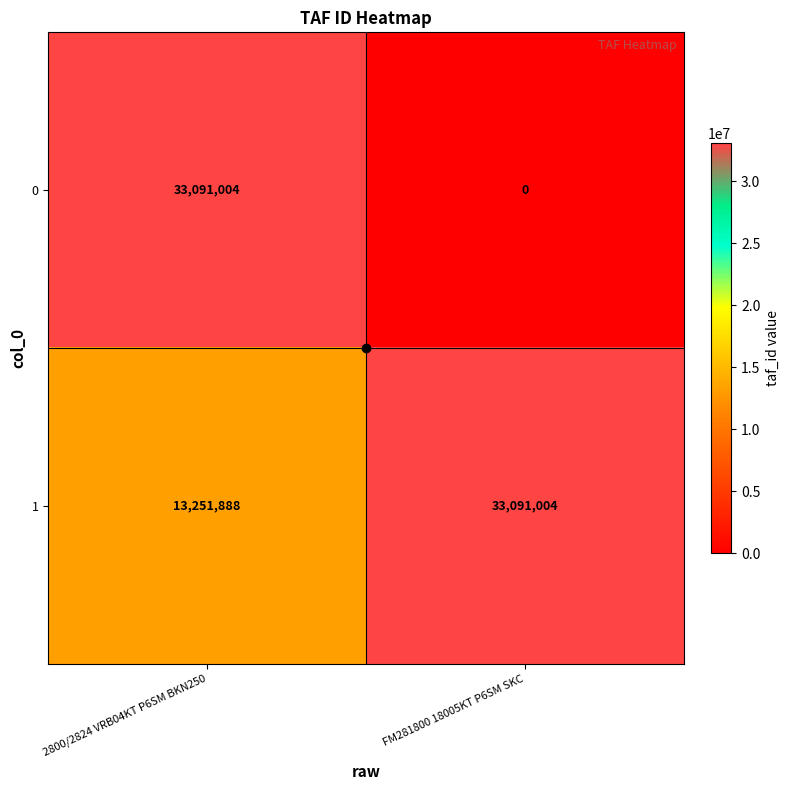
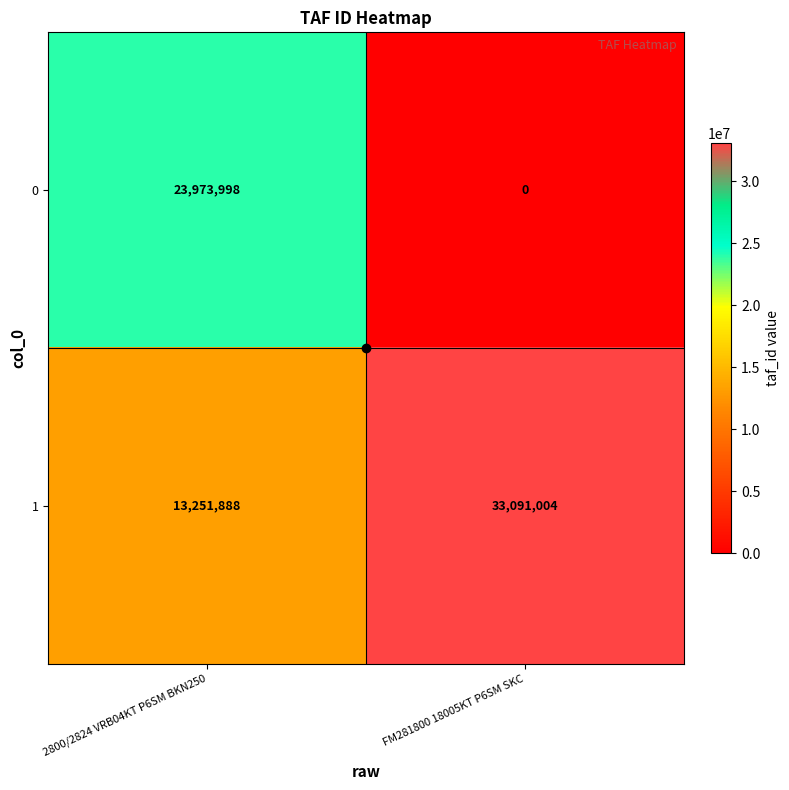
0, 2800/2824 VRB04KT P6SM BKN250: 33,091,004 -> 23,973,998
